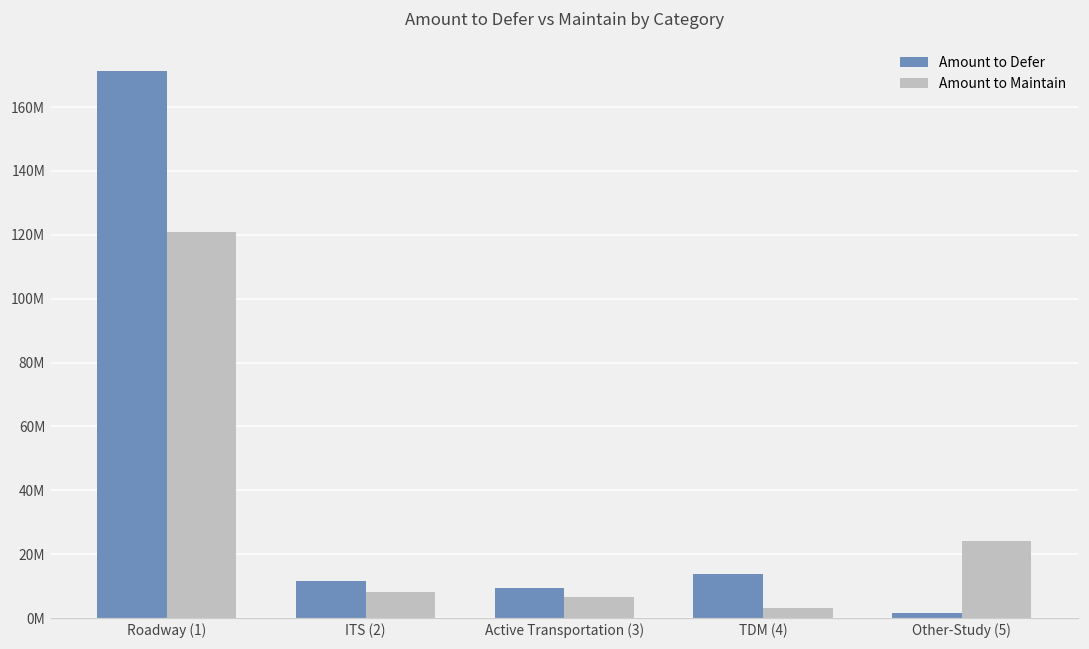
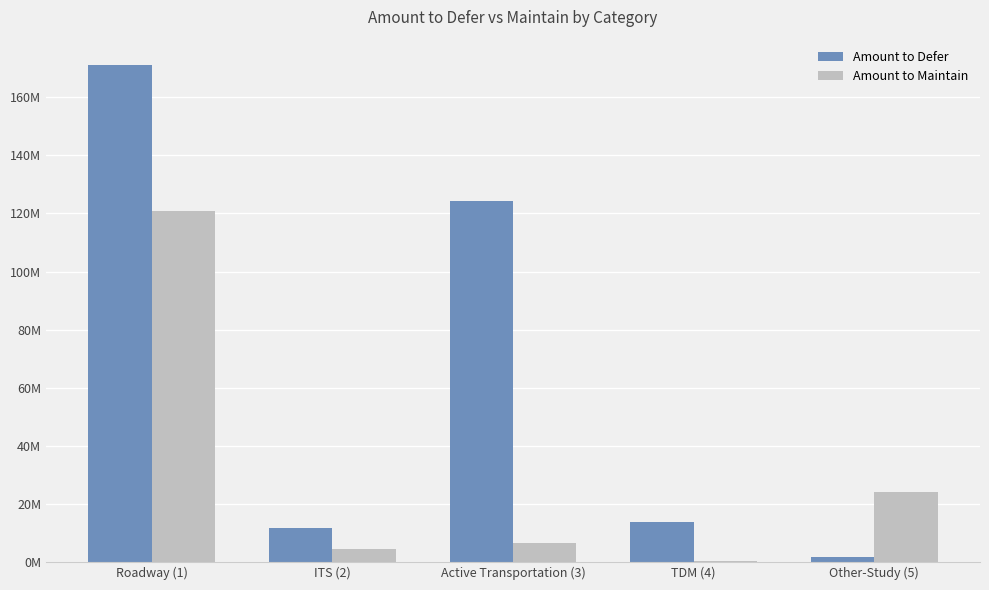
Amount to Maintain, ITS (2): 8000000 -> 4000000
Amount to Defer, Active Transportation (3): 9000000 -> 124000000
Amount to Maintain, TDM (4): 3000000 -> 0
